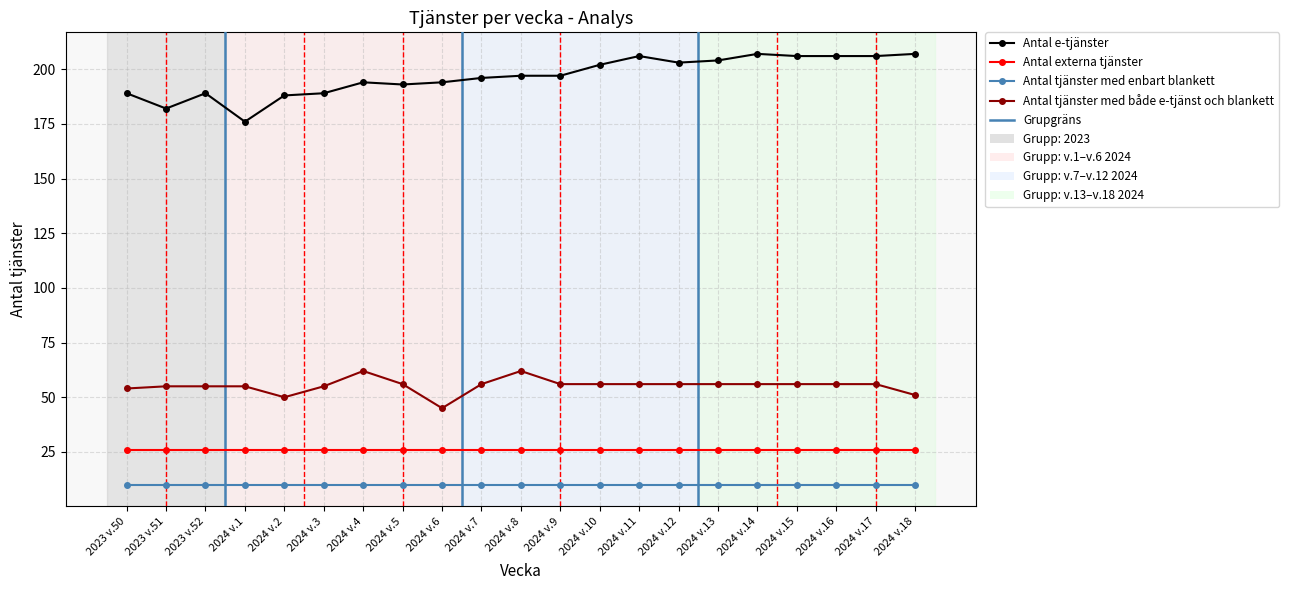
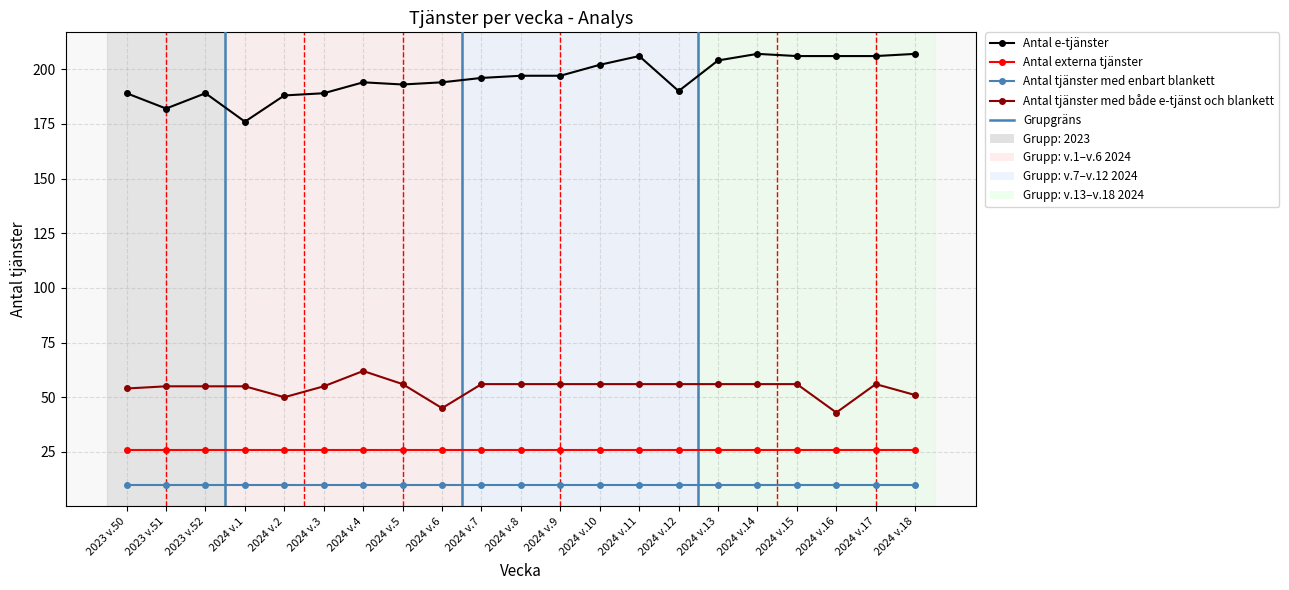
Antal tjänster med både e-tjänst och blankett, 2024 v.8: 62 -> 56
Antal e-tjänster, 2024 v.12: 203 -> 190
Antal tjänster med både e-tjänst och blankett, 2024 v.16: 56 -> 43
